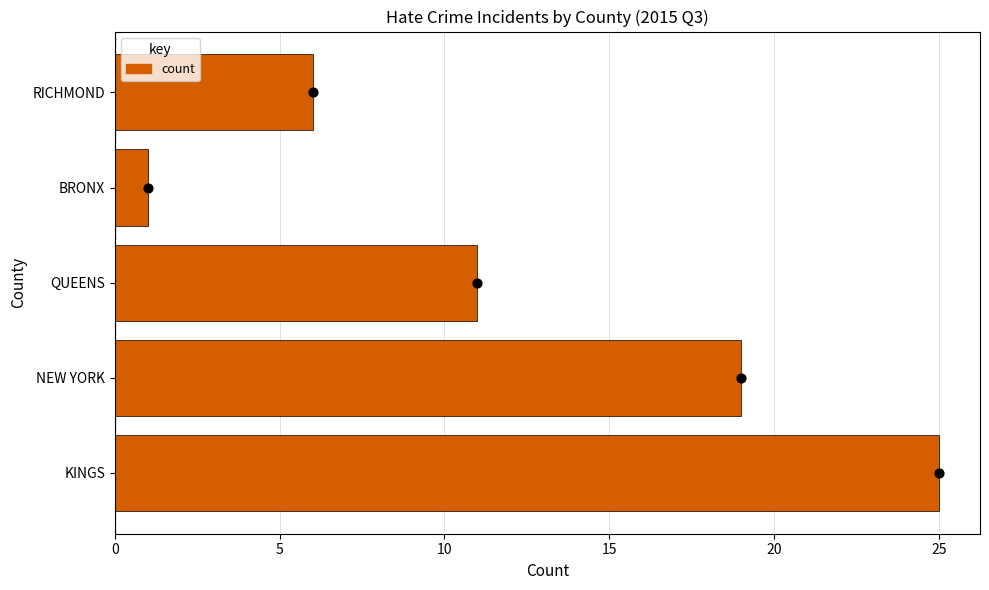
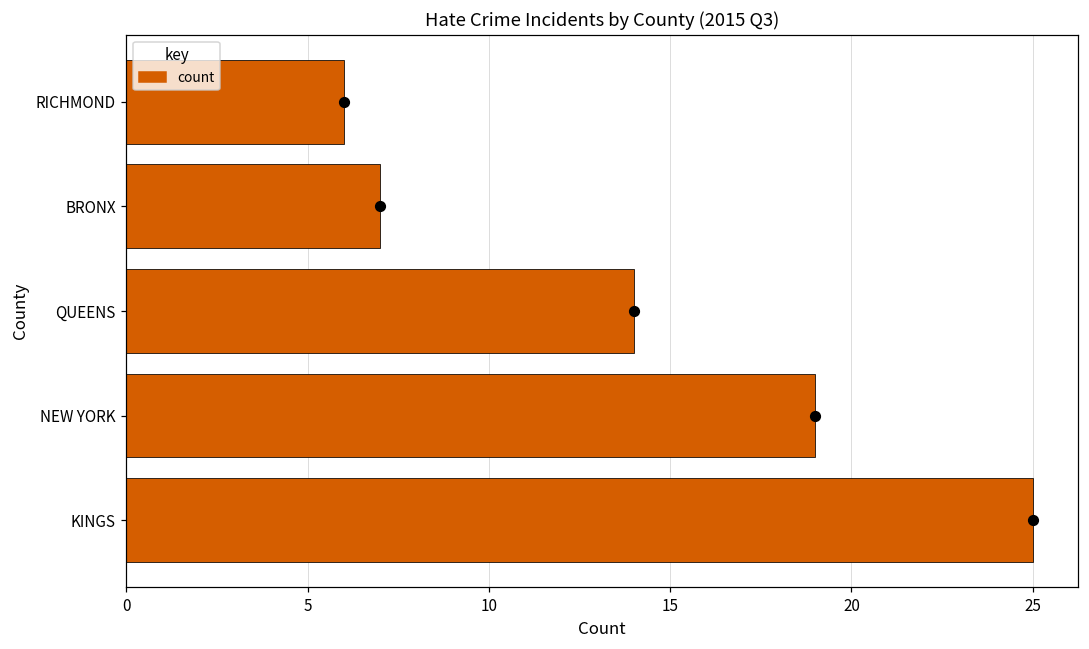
BRONX: 1 -> 7
QUEENS: 11 -> 14
